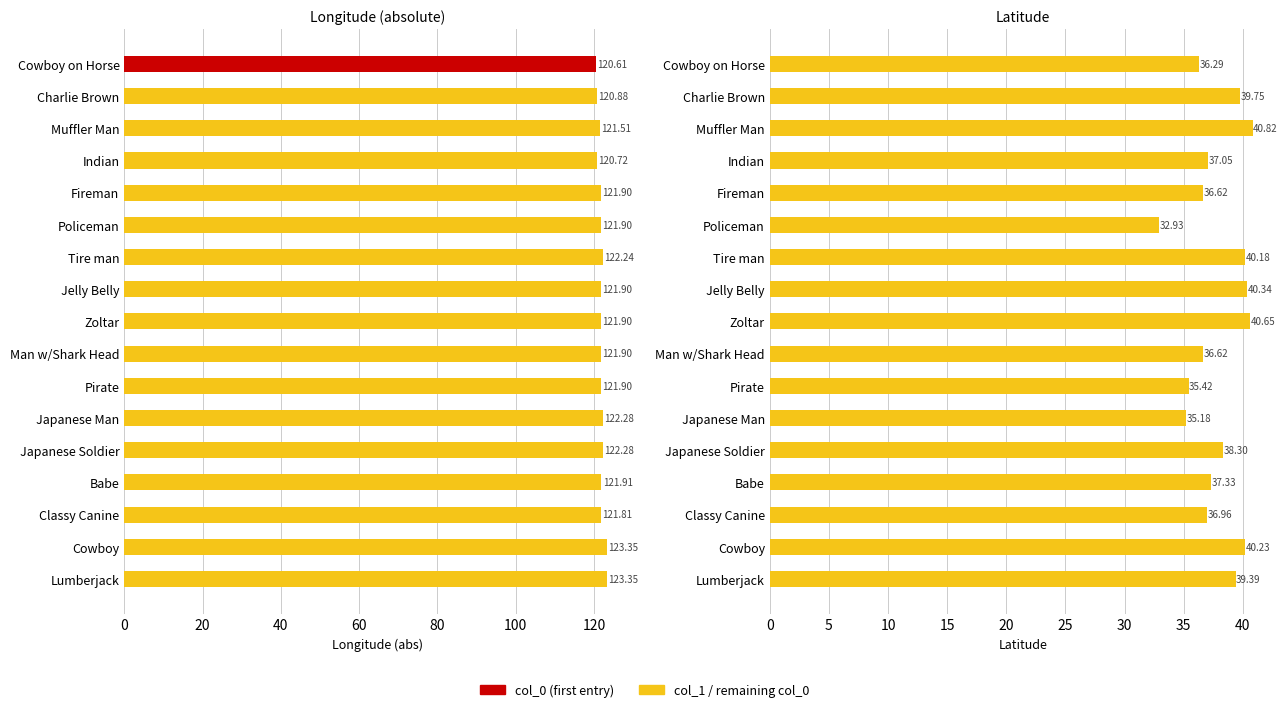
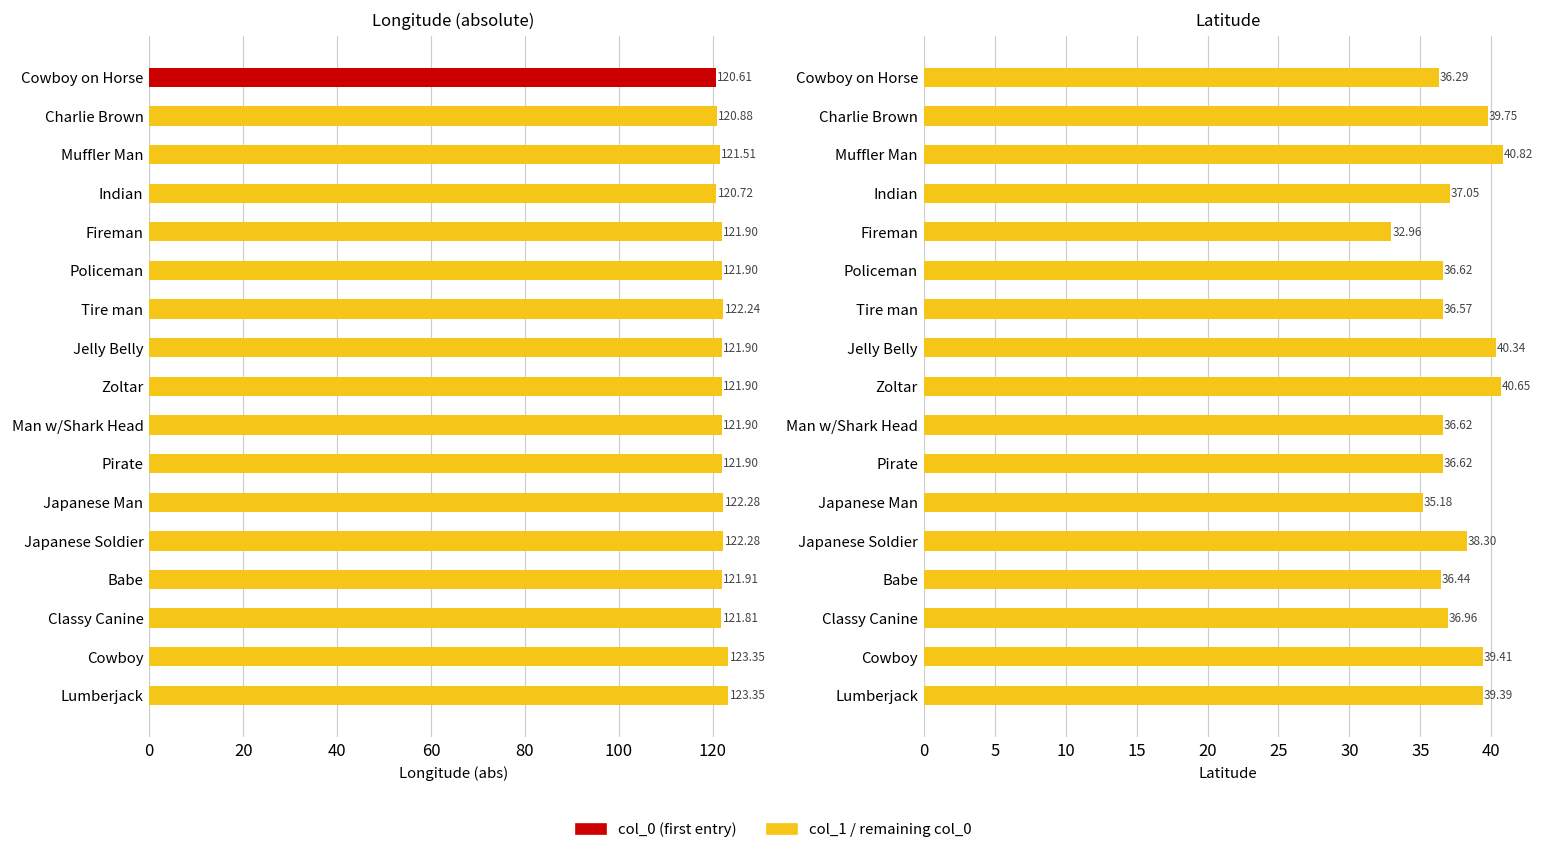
Latitude, Fireman: 36.62 -> 32.96
Latitude, Policeman: 32.93 -> 36.62
Latitude, Tire man: 40.18 -> 36.57
Latitude, Pirate: 35.42 -> 36.62
Latitude, Babe: 37.33 -> 36.44
Latitude, Cowboy: 40.23 -> 39.41
